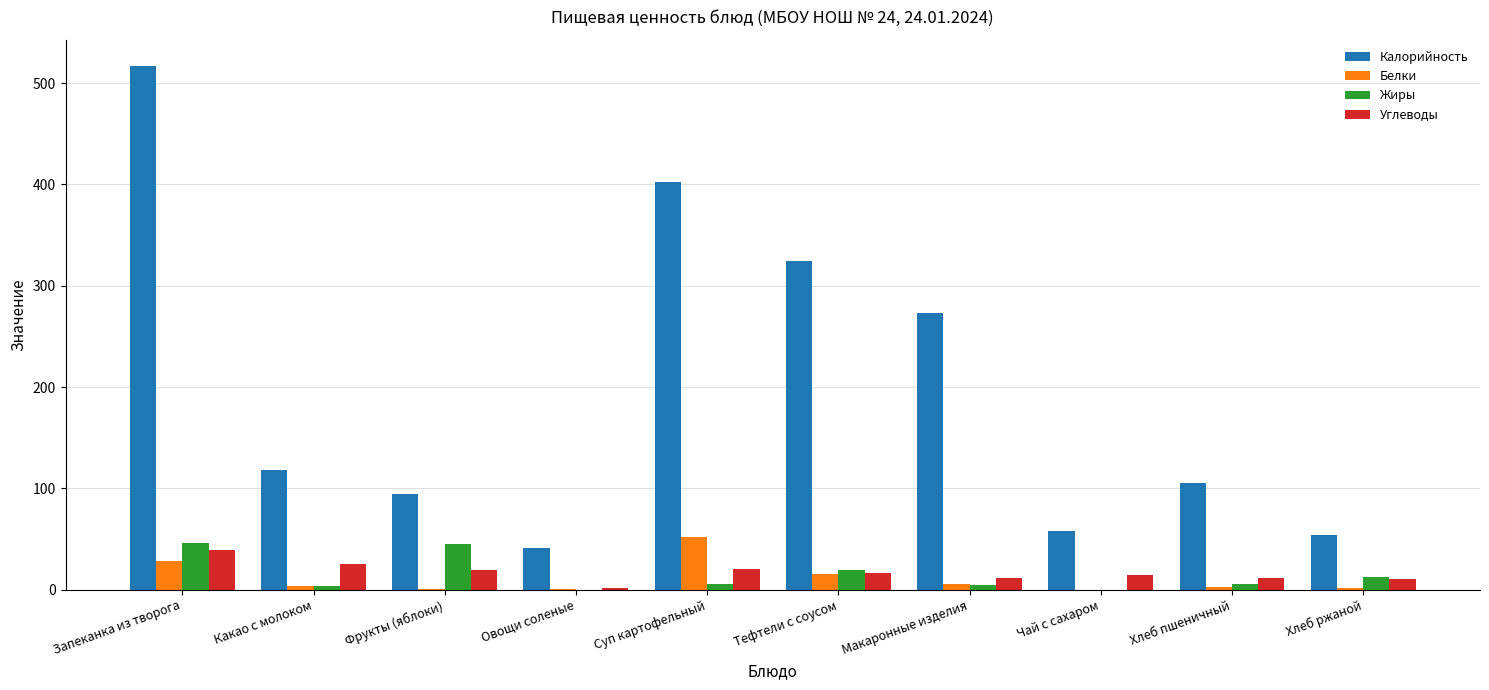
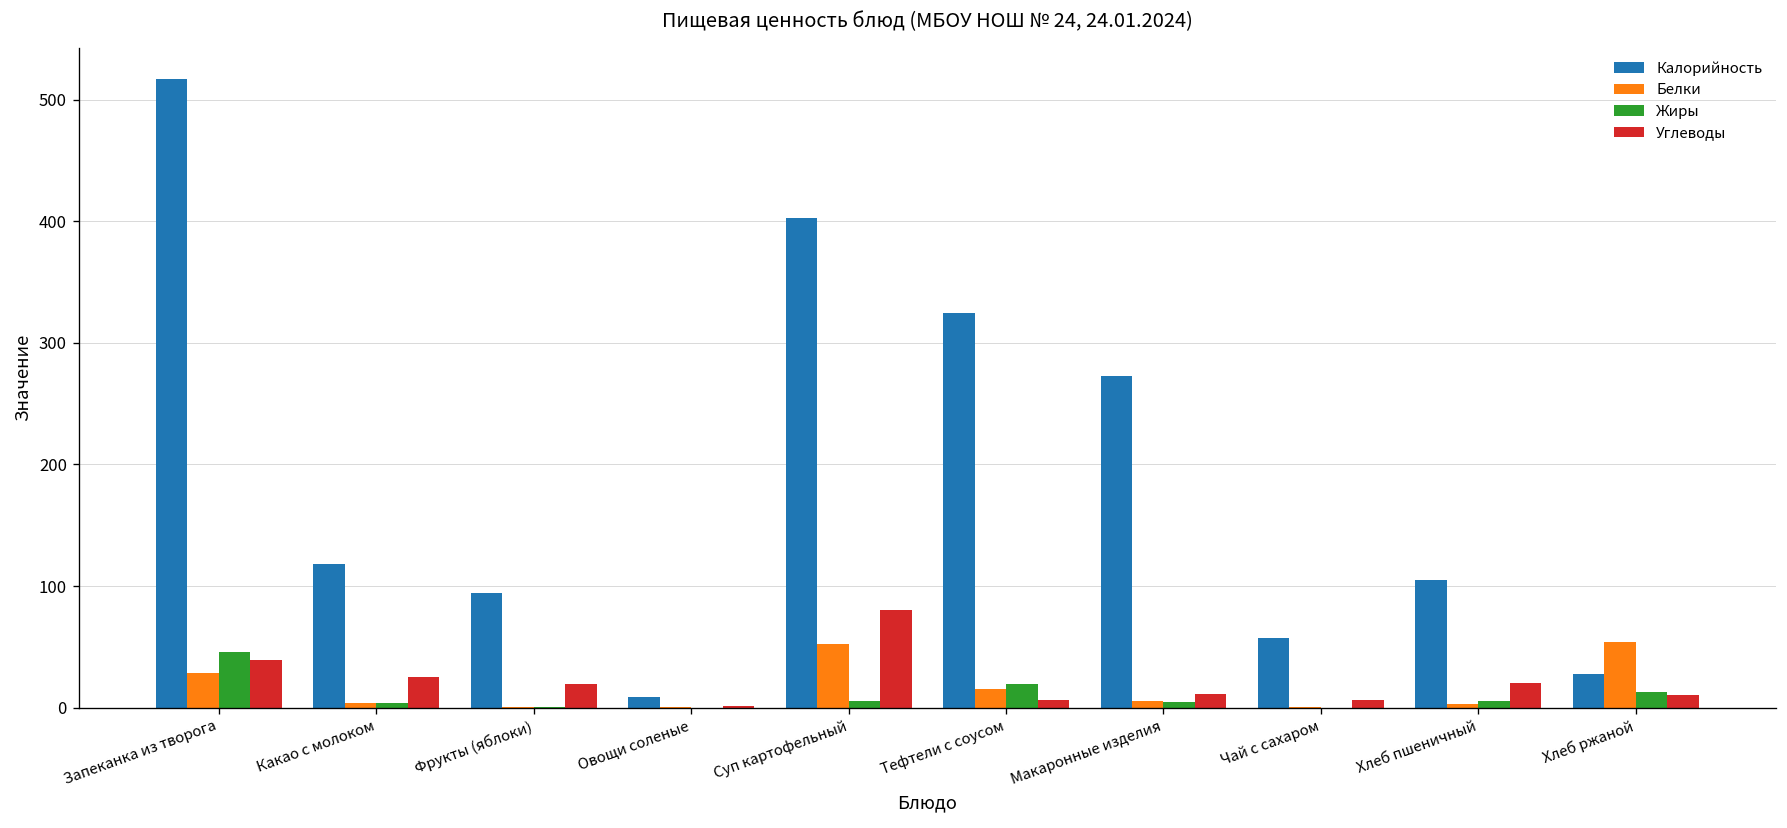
Жиры, Фрукты (яблоки): 45 -> 1
Калорийность, Овощи соленые: 41 -> 8
Углеводы, Суп картофельный: 20 -> 80
Углеводы, Тефтели с соусом: 17 -> 6
Углеводы, Чай с сахаром: 15 -> 6
Углеводы, Хлеб пшеничный: 11 -> 20
Калорийность, Хлеб ржаной: 54 -> 28
Белки, Хлеб ржаной: 2 -> 54
